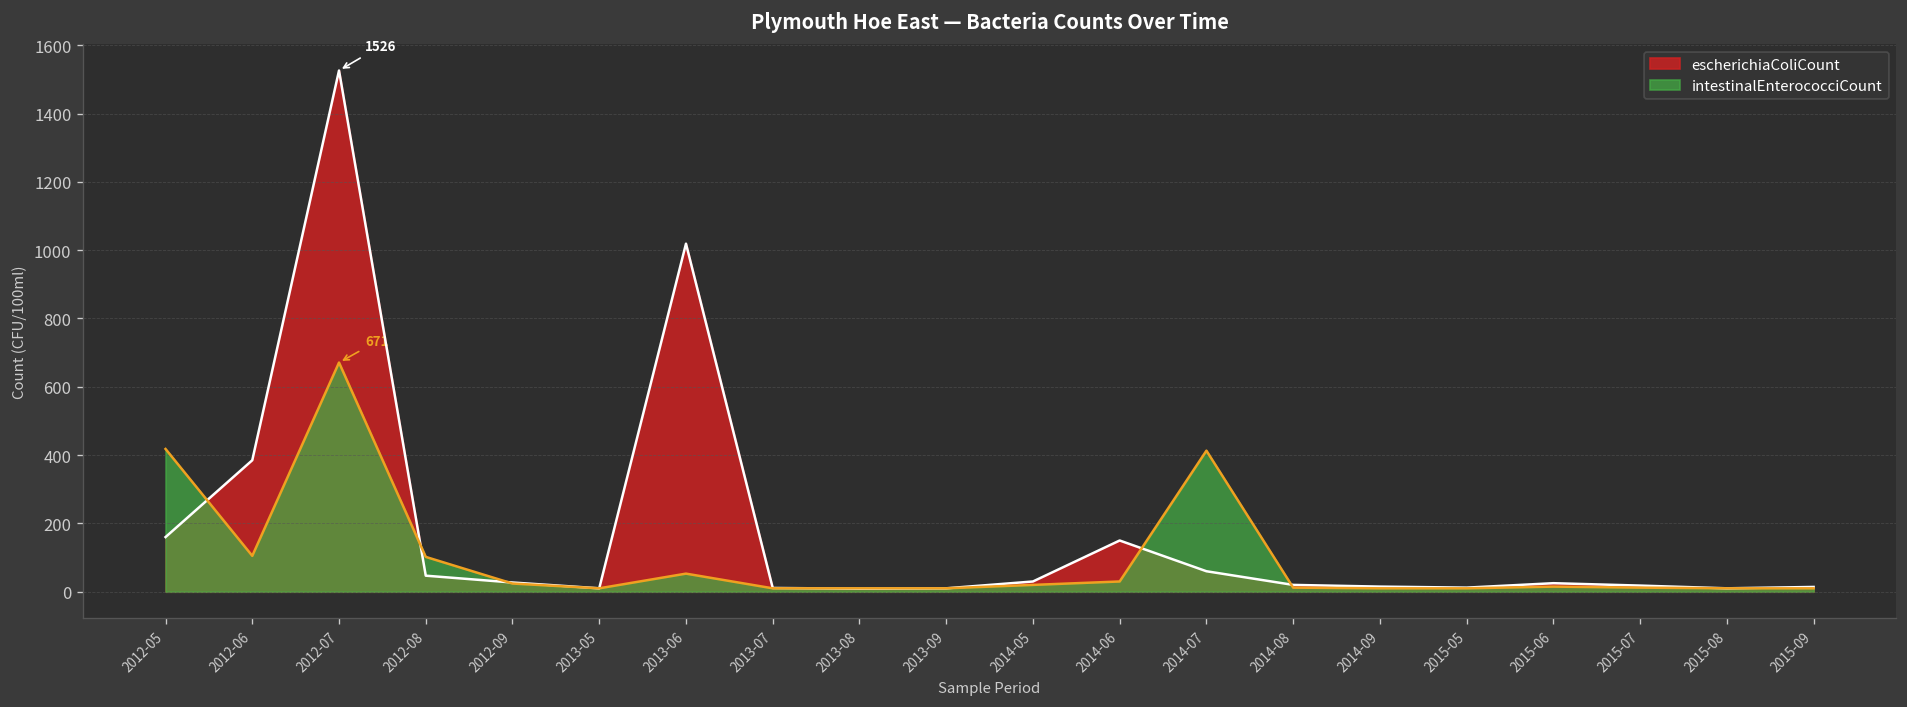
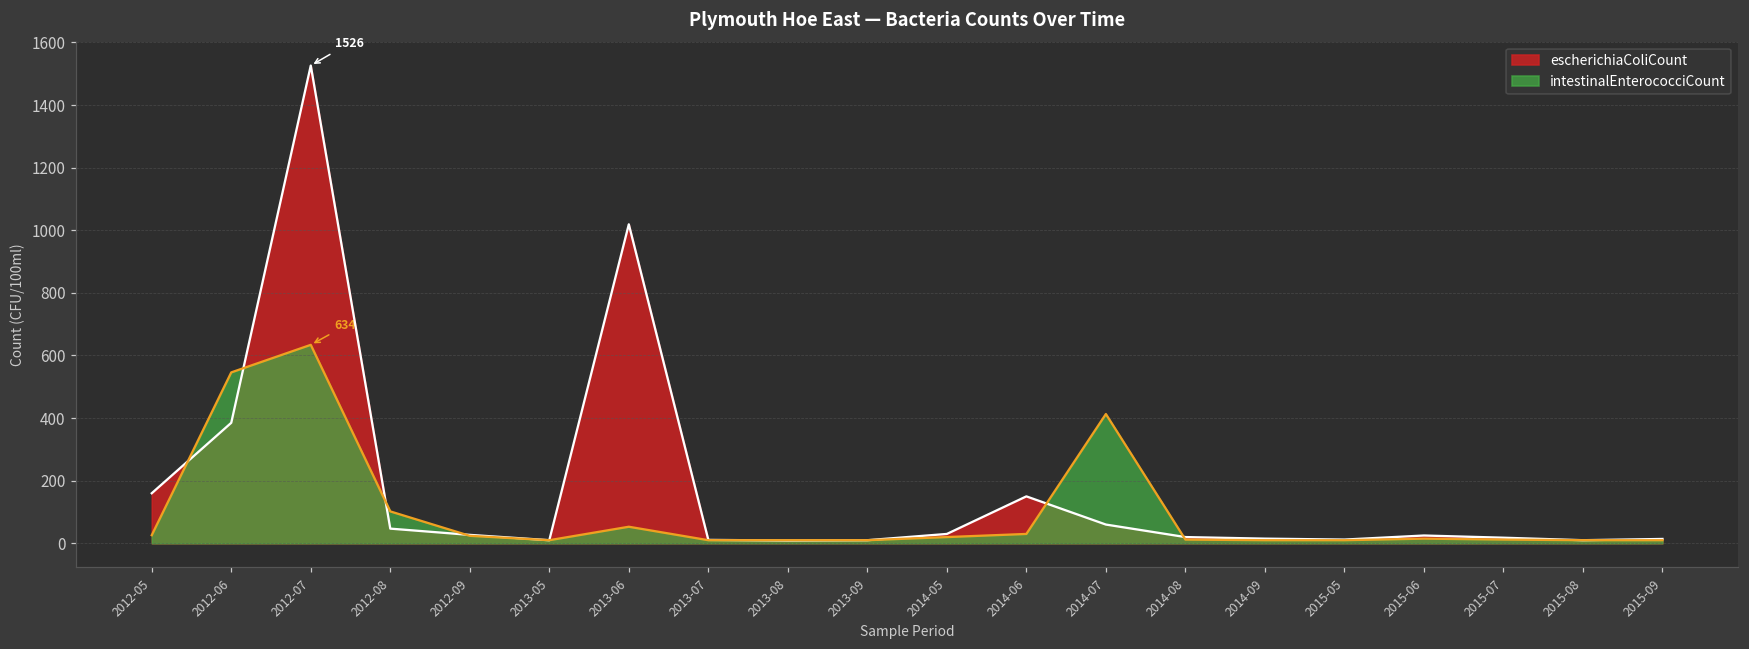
intestinalEnterococciCount, 2012-05: 420 -> 30
intestinalEnterococciCount, 2012-06: 110 -> 550
intestinalEnterococciCount, 2012-07: 671 -> 634
